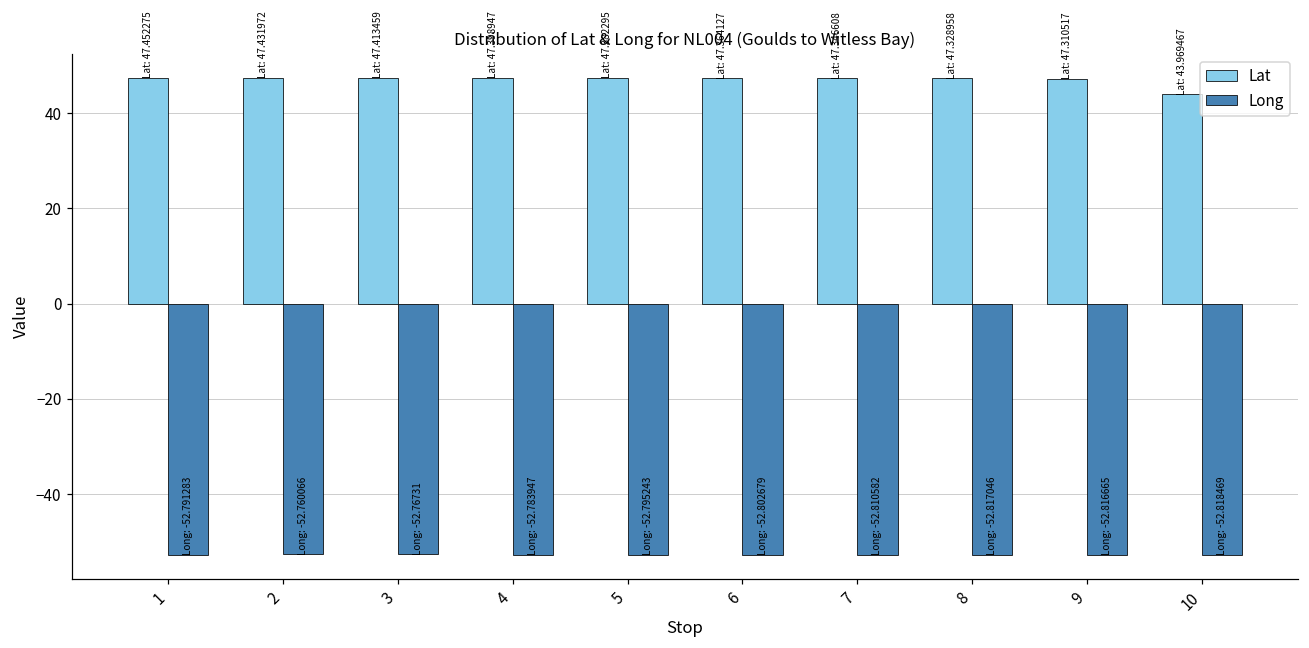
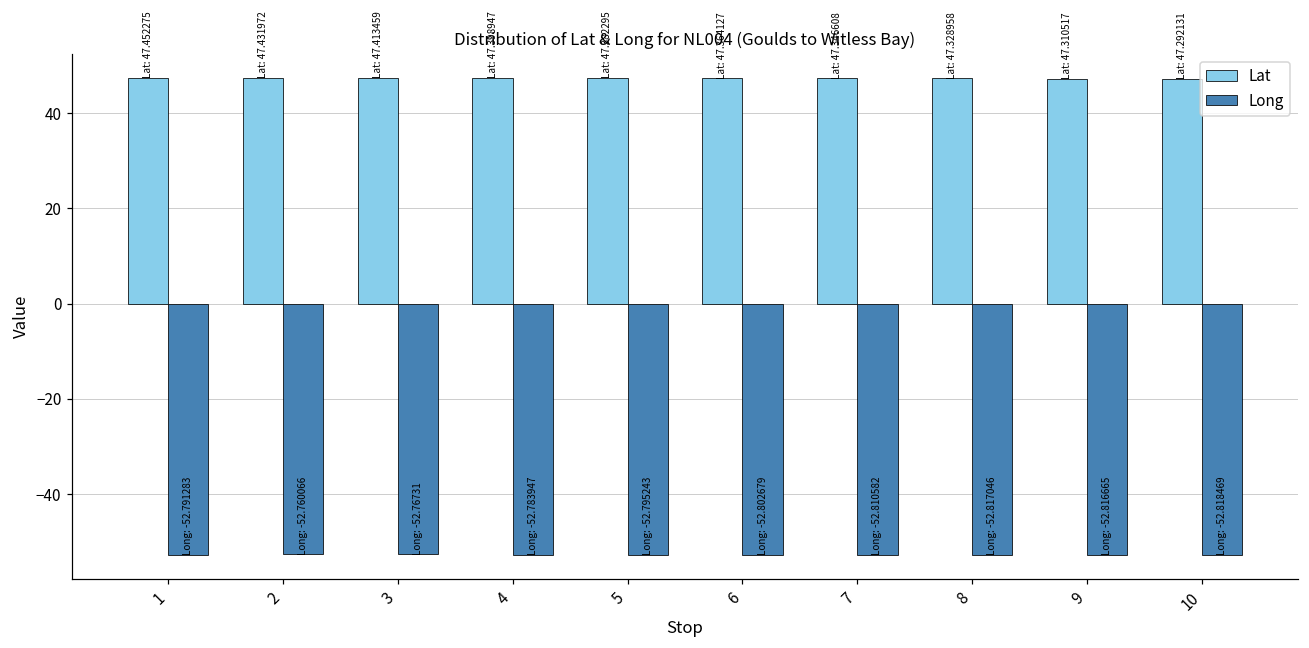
Lat, 10: 43.969467 -> 47.292131
